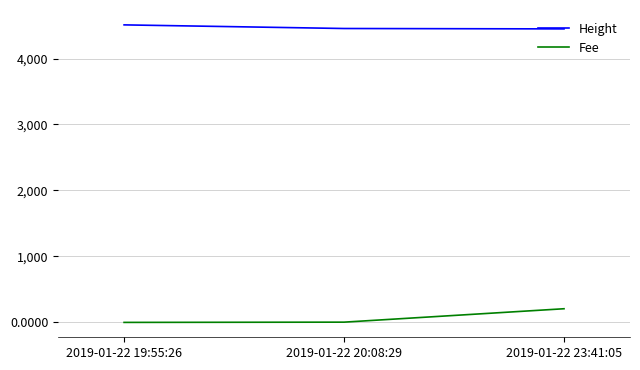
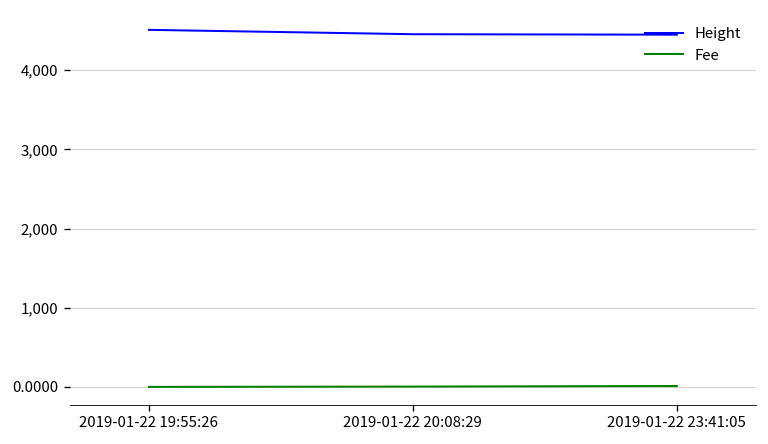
Fee, 2019-01-22 23:41:05: 200 -> 0
